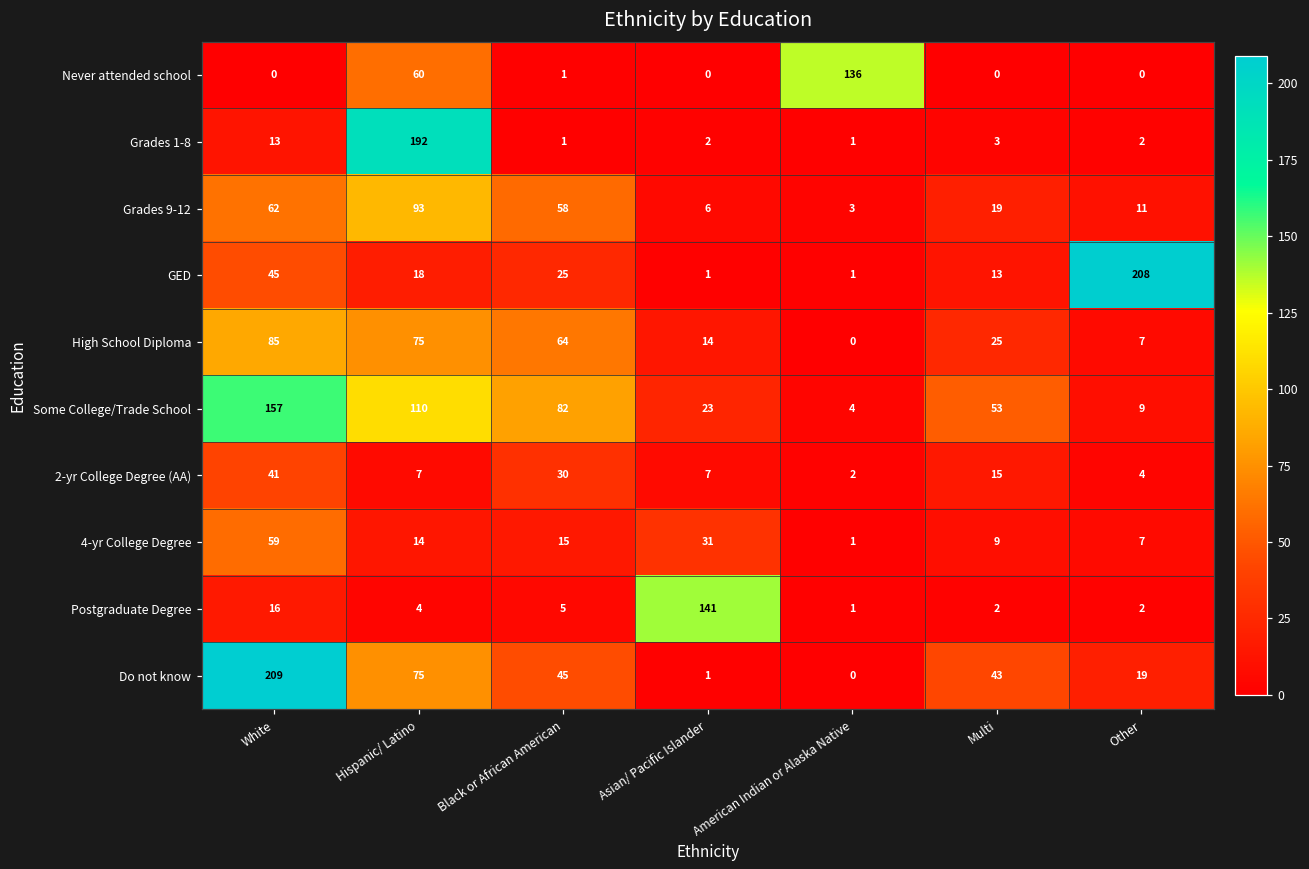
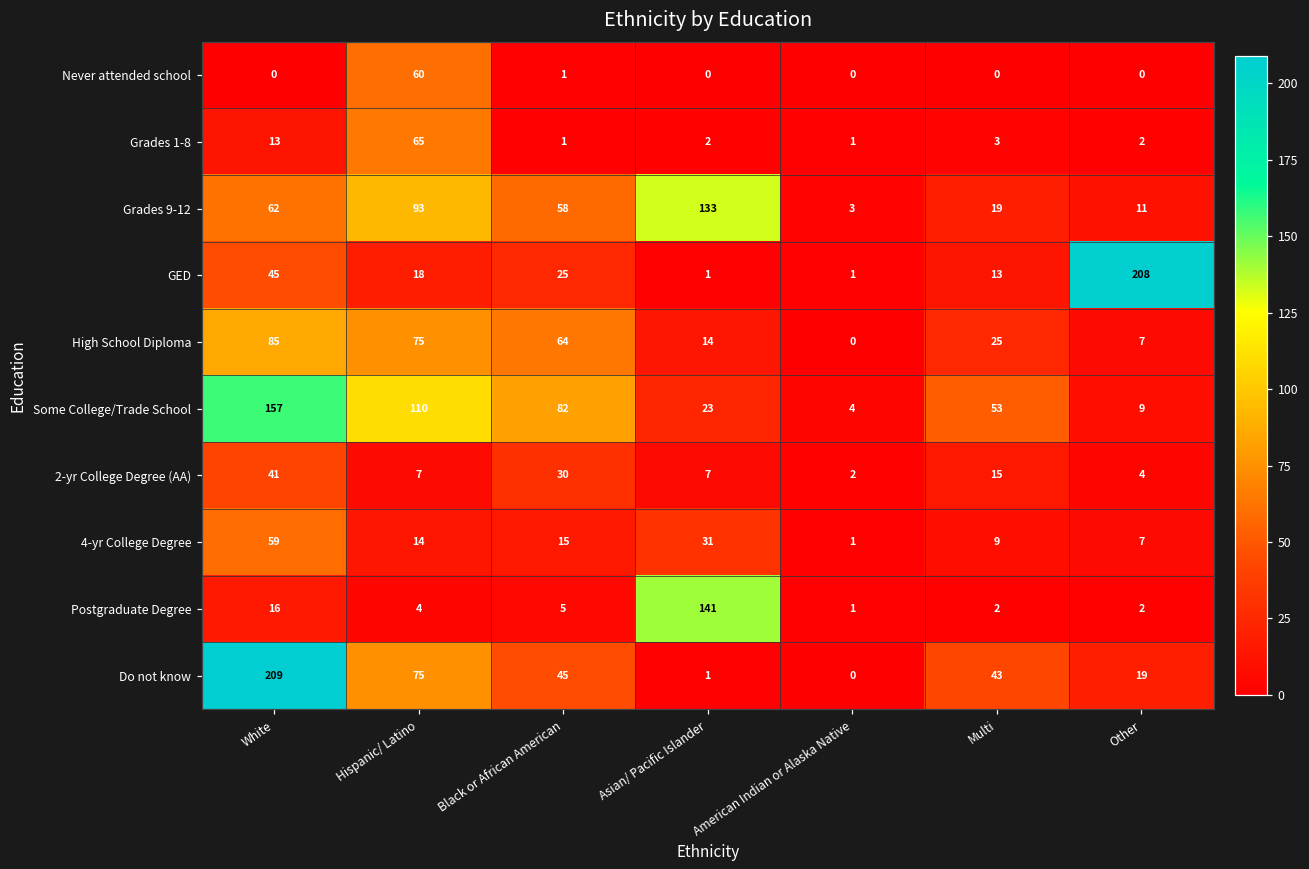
Never attended school, American Indian or Alaska Native: 136 -> 0
Grades 1-8, Hispanic/ Latino: 192 -> 65
Grades 9-12, Asian/ Pacific Islander: 6 -> 133
